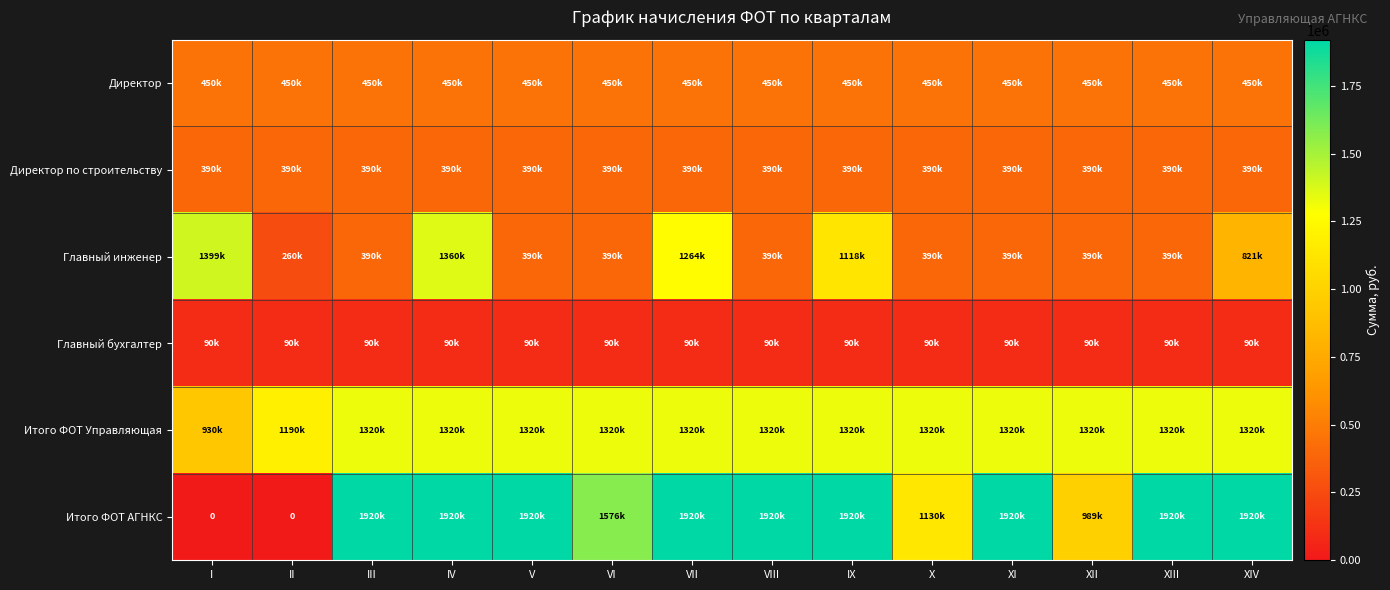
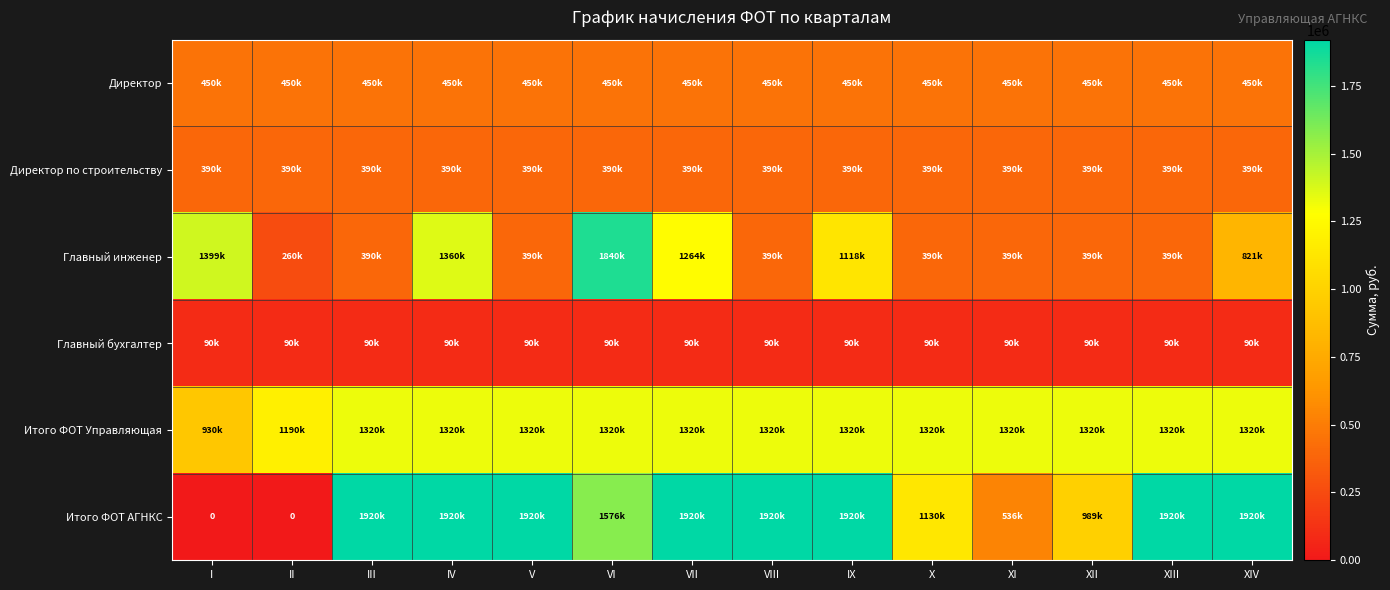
Главный инженер, VI: 390k -> 1840k
Итого ФОТ АГНКС, XI: 1920k -> 536k
